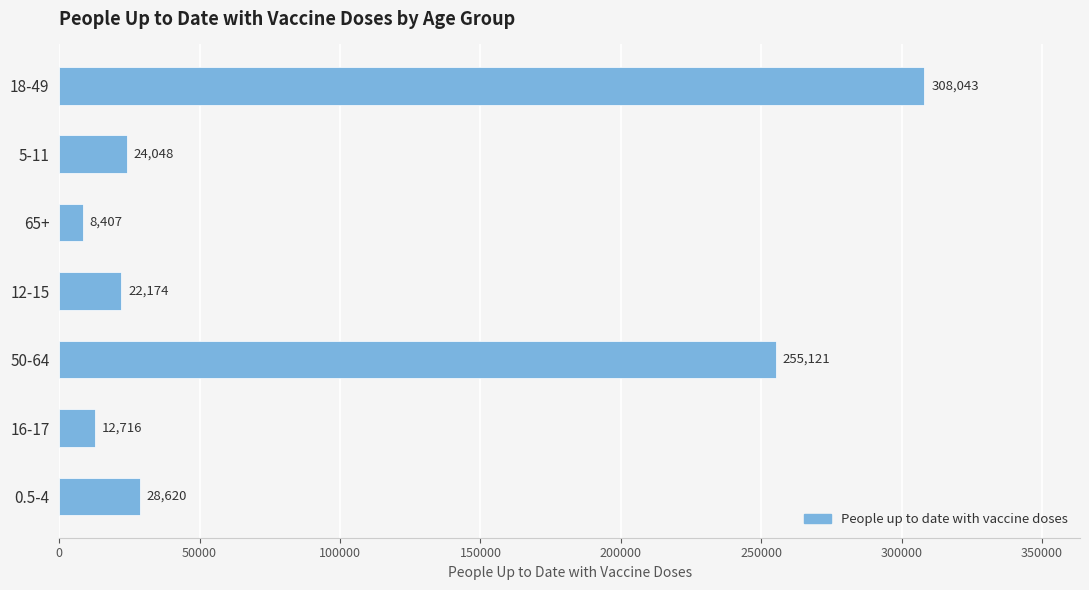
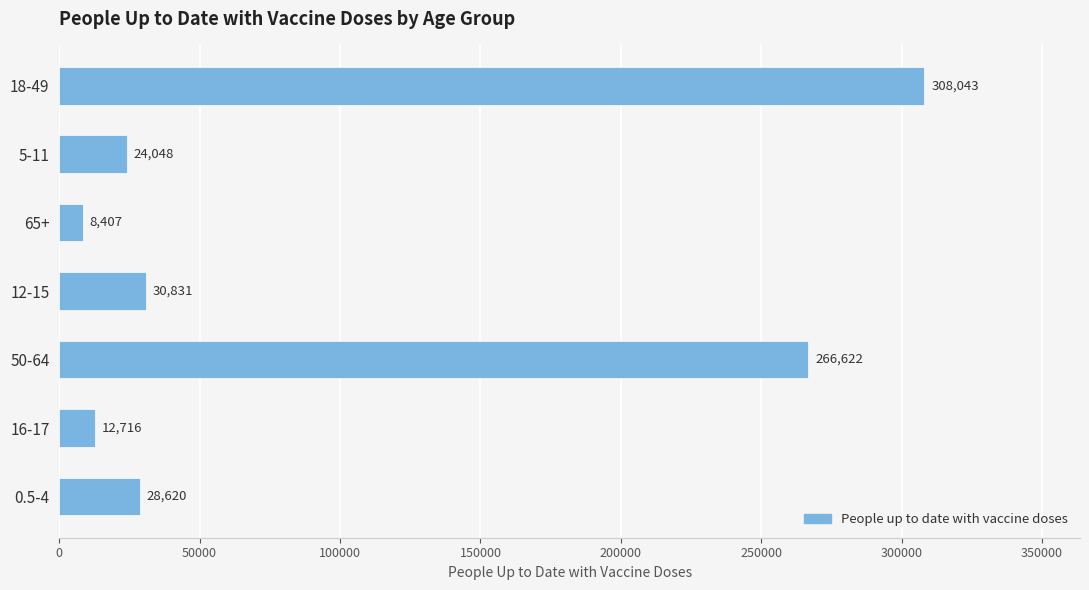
12-15: 22,174 -> 30,831
50-64: 255,121 -> 266,622
